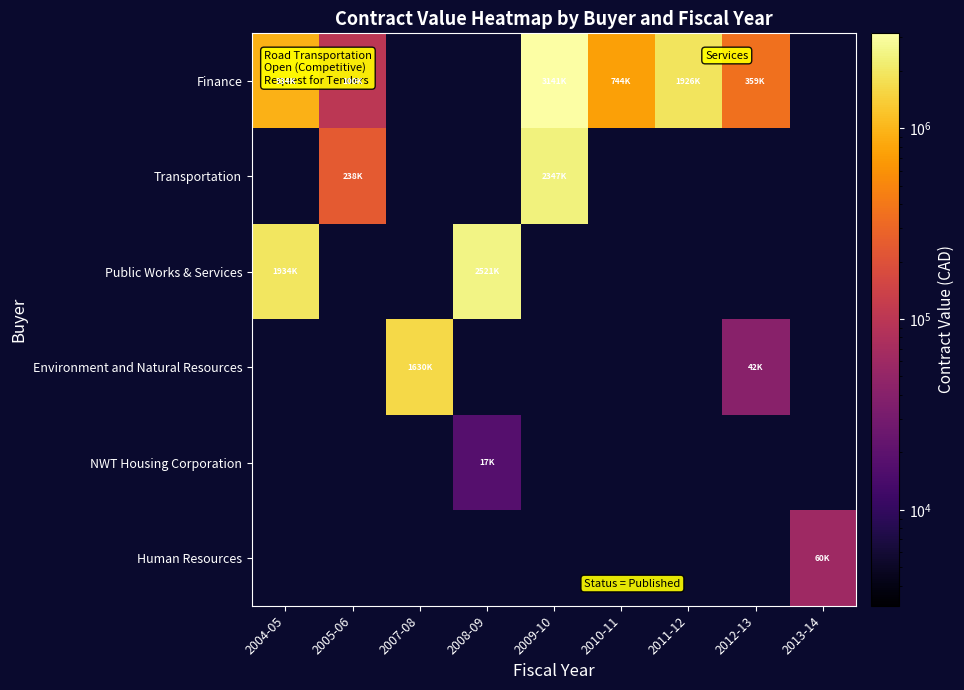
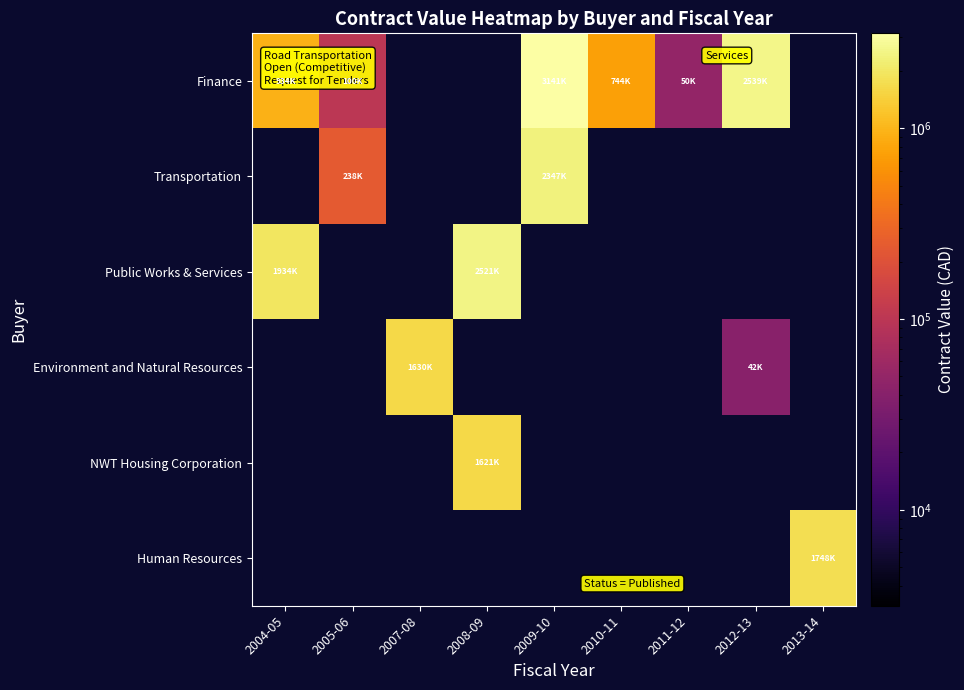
Finance, 2011-12: 1926K -> 50K
Finance, 2012-13: 359K -> 2539K
NWT Housing Corporation, 2008-09: 17K -> 1621K
Human Resources, 2013-14: 60K -> 1748K
